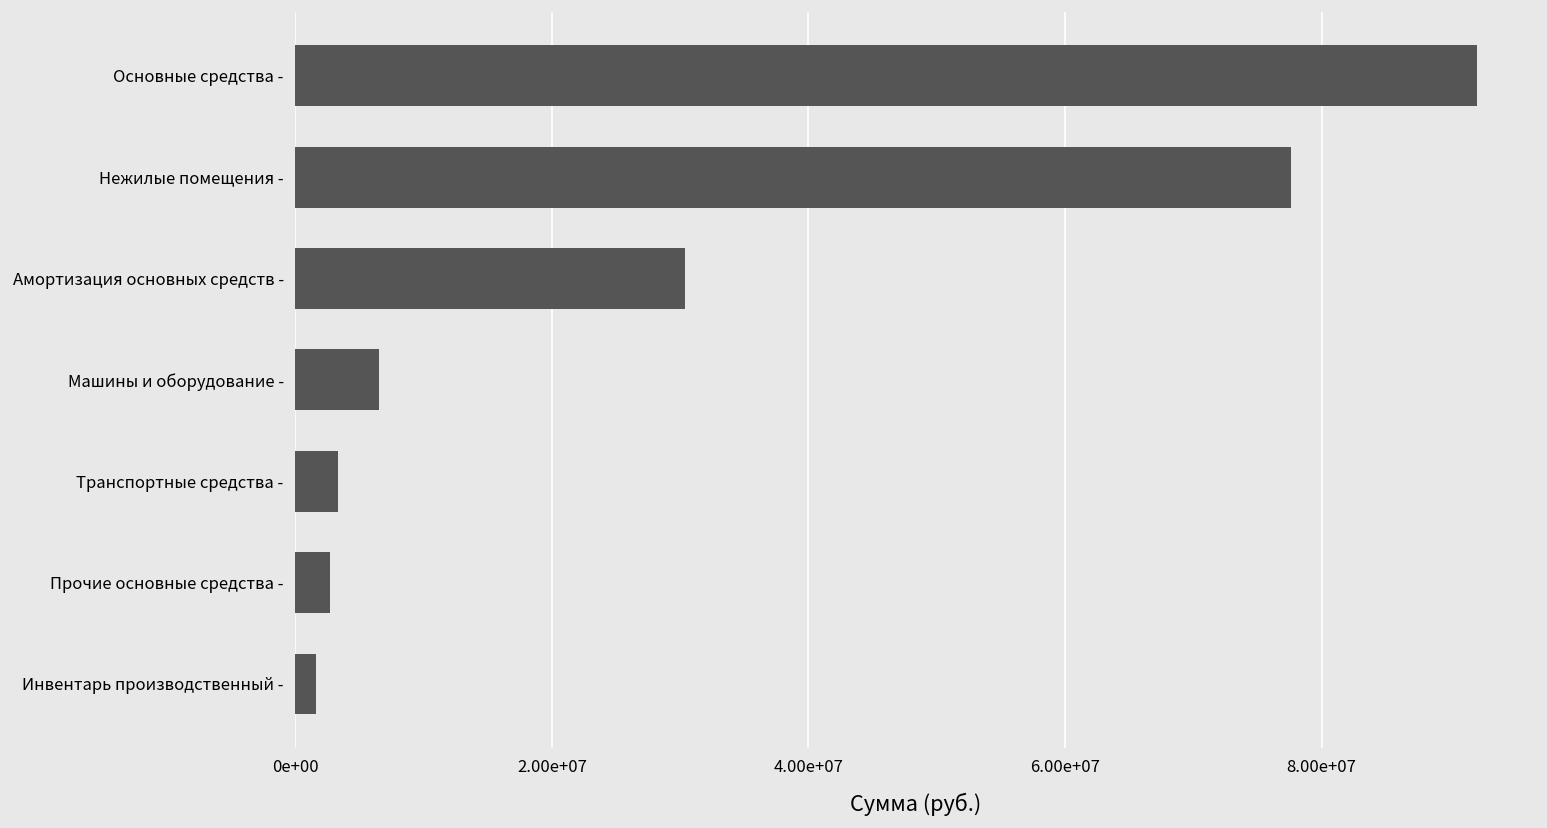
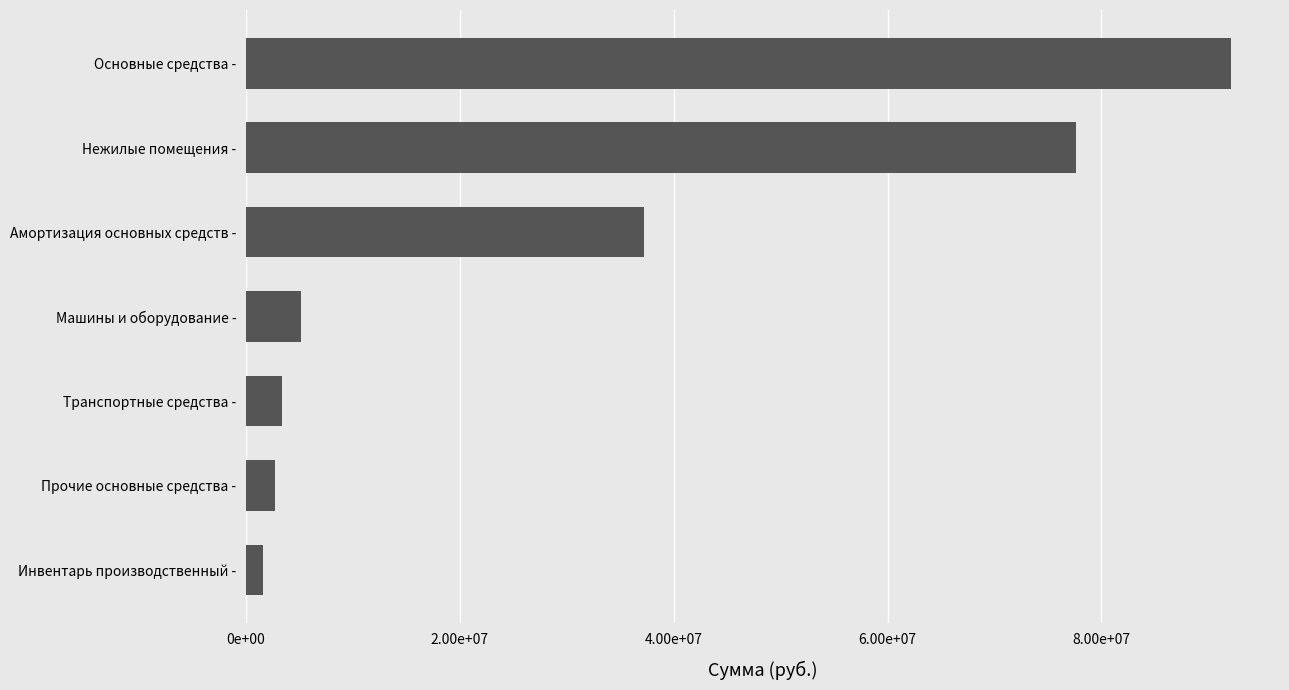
Амортизация основных средств -: 30400000 -> 37200000
Машины и оборудование -: 6500000 -> 5100000
